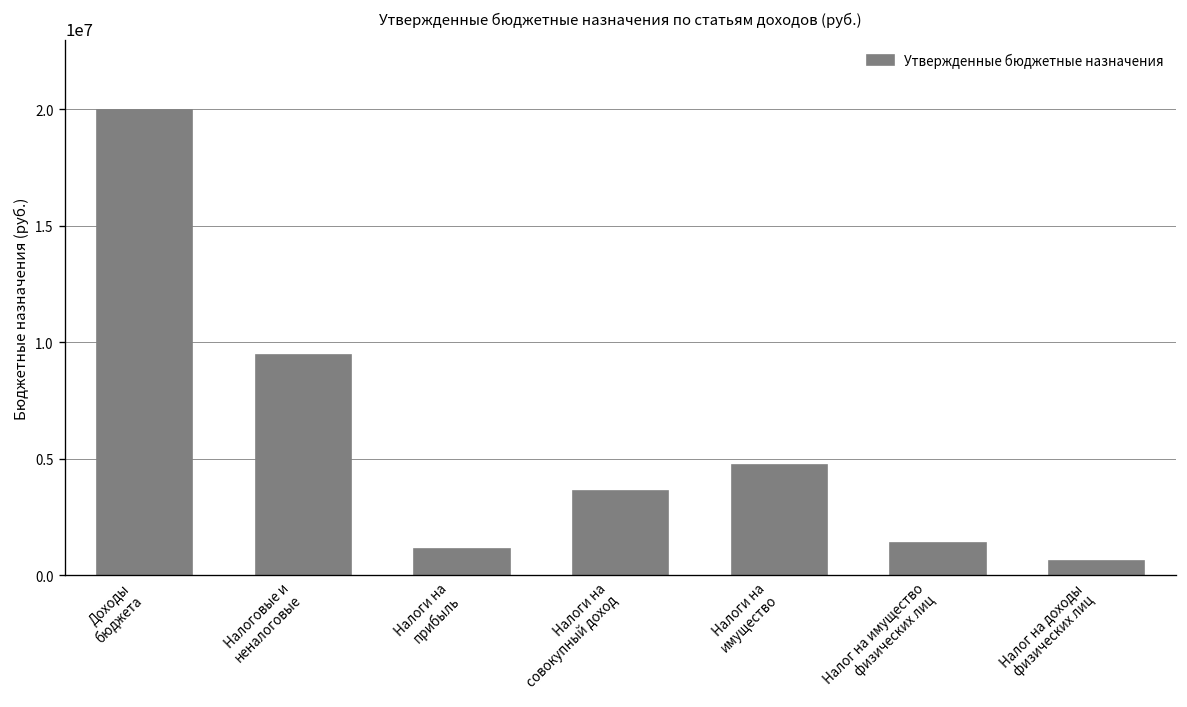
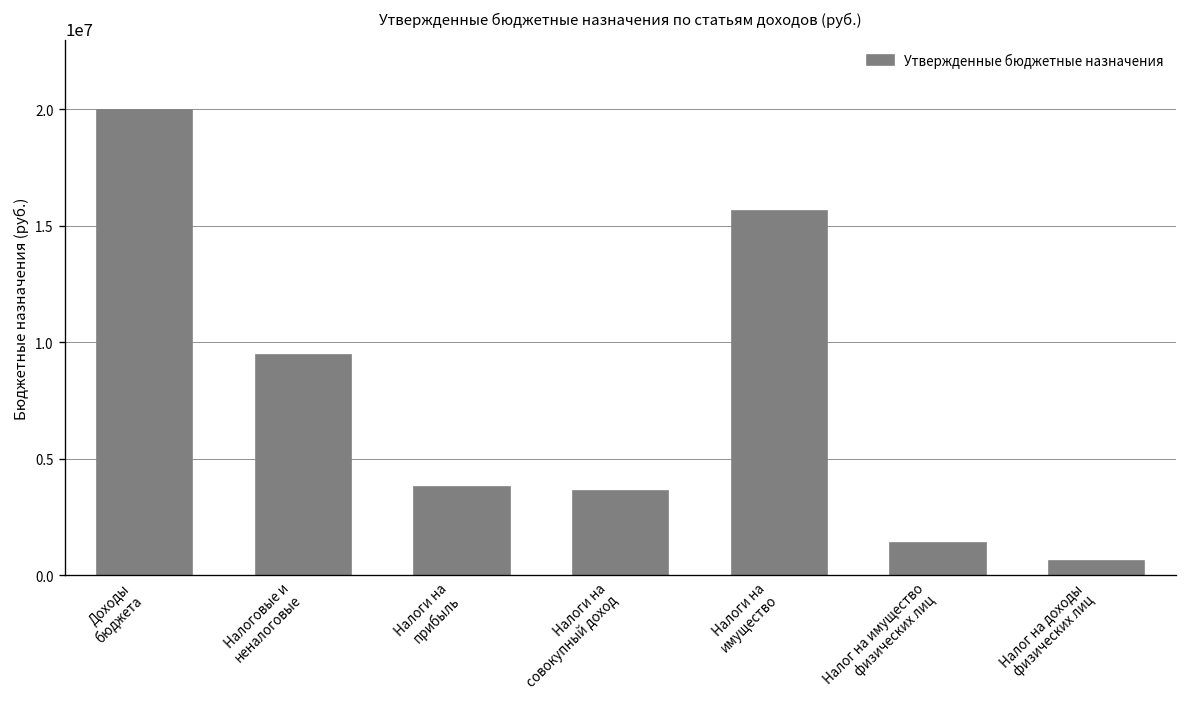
Налоги на прибыль: 1100000 -> 3800000
Налоги на имущество: 4700000 -> 15600000
